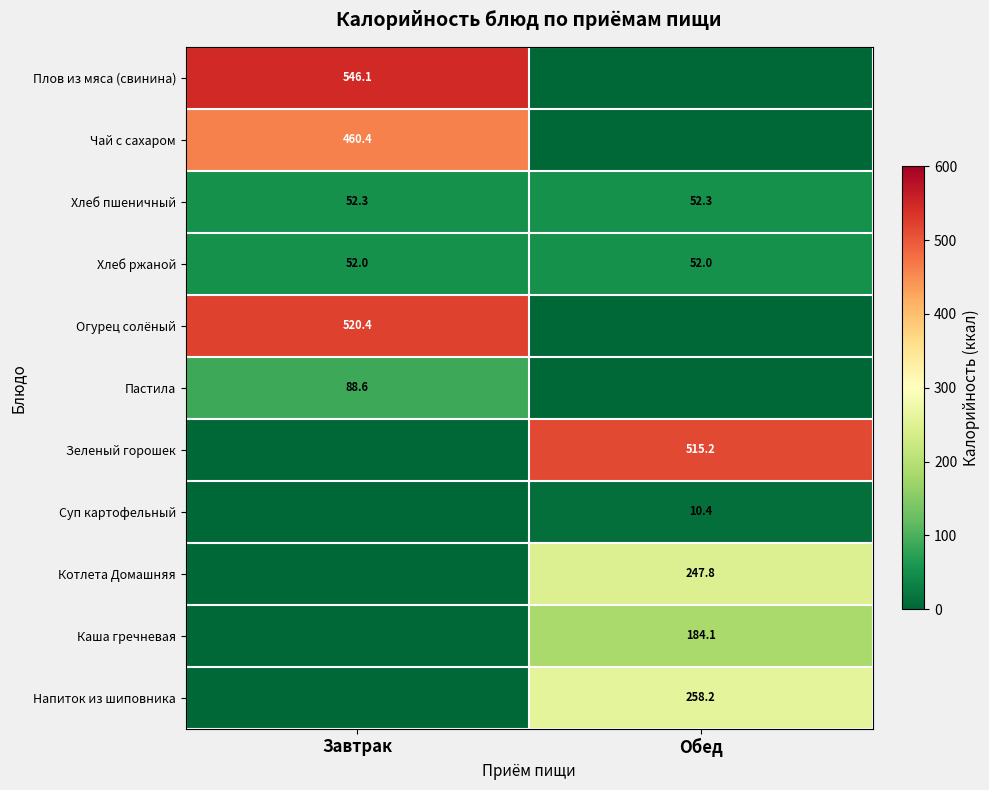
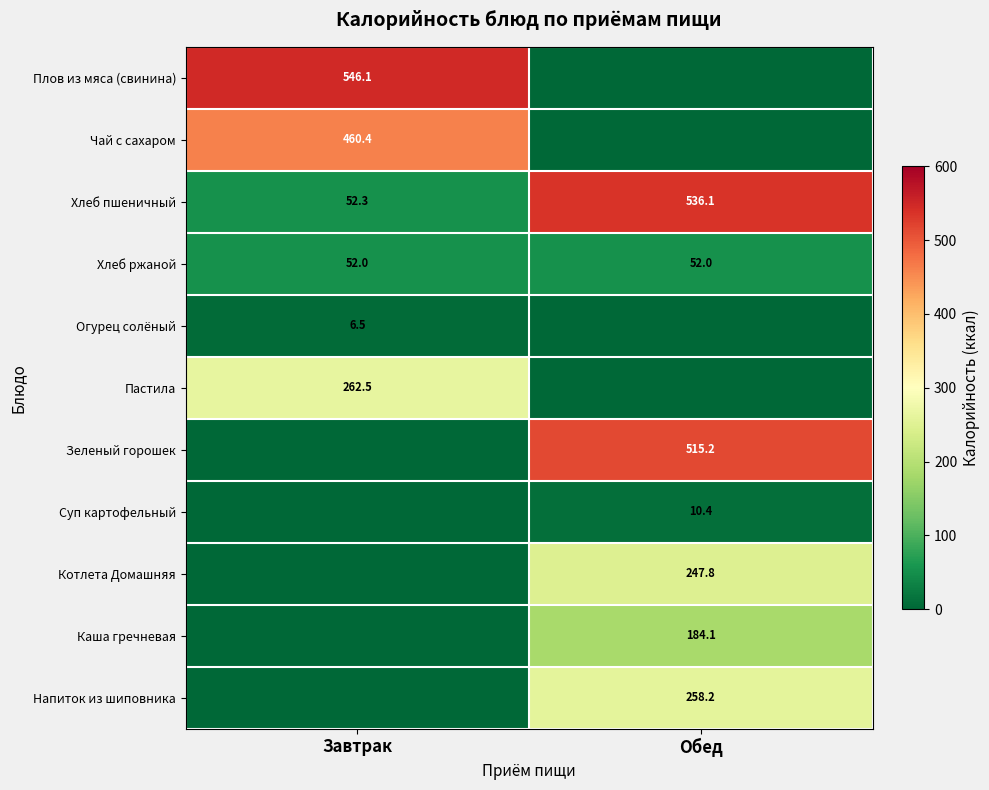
Хлеб пшеничный, Обед: 52.3 -> 536.1
Огурец солёный, Завтрак: 520.4 -> 6.5
Пастила, Завтрак: 88.6 -> 262.5
